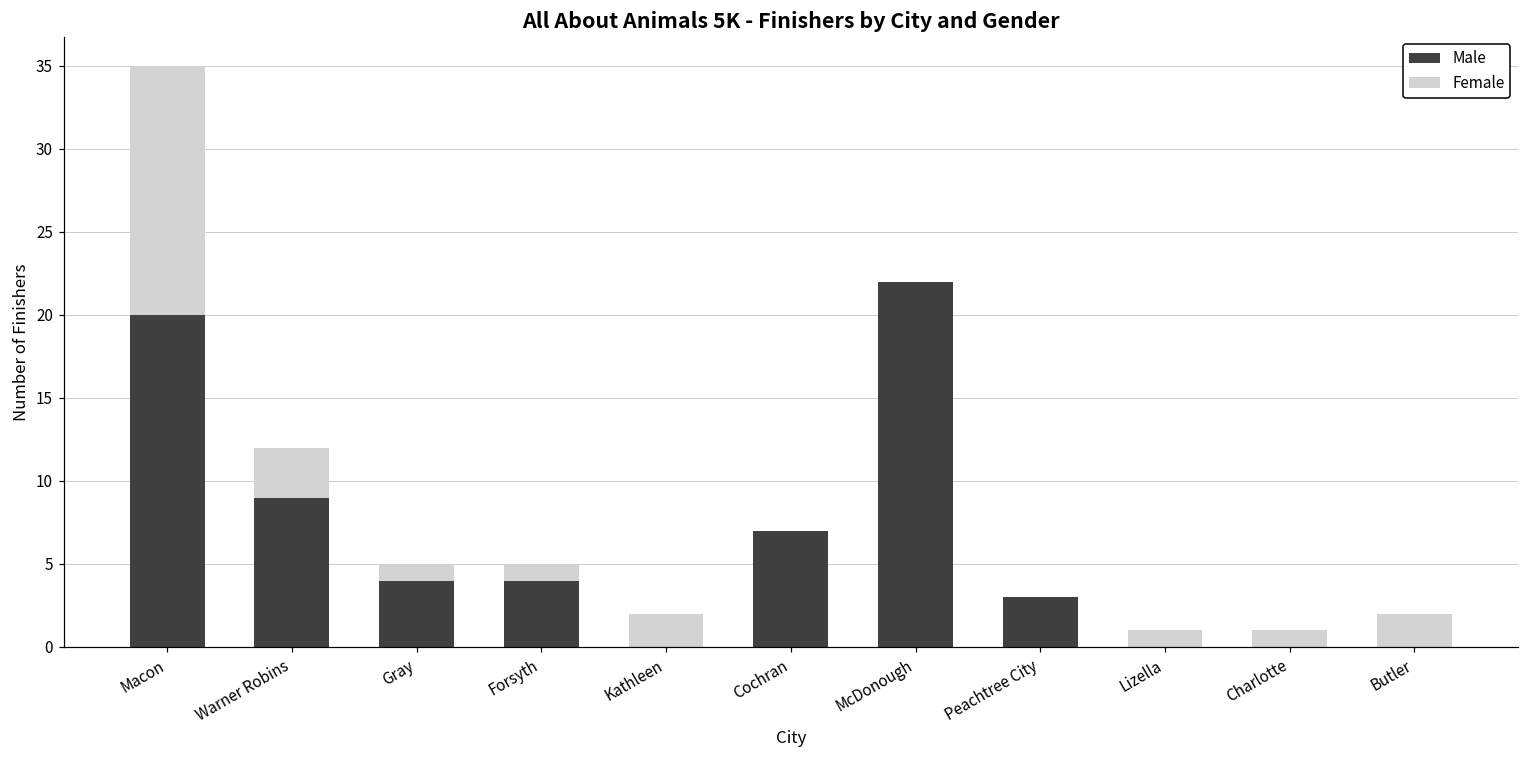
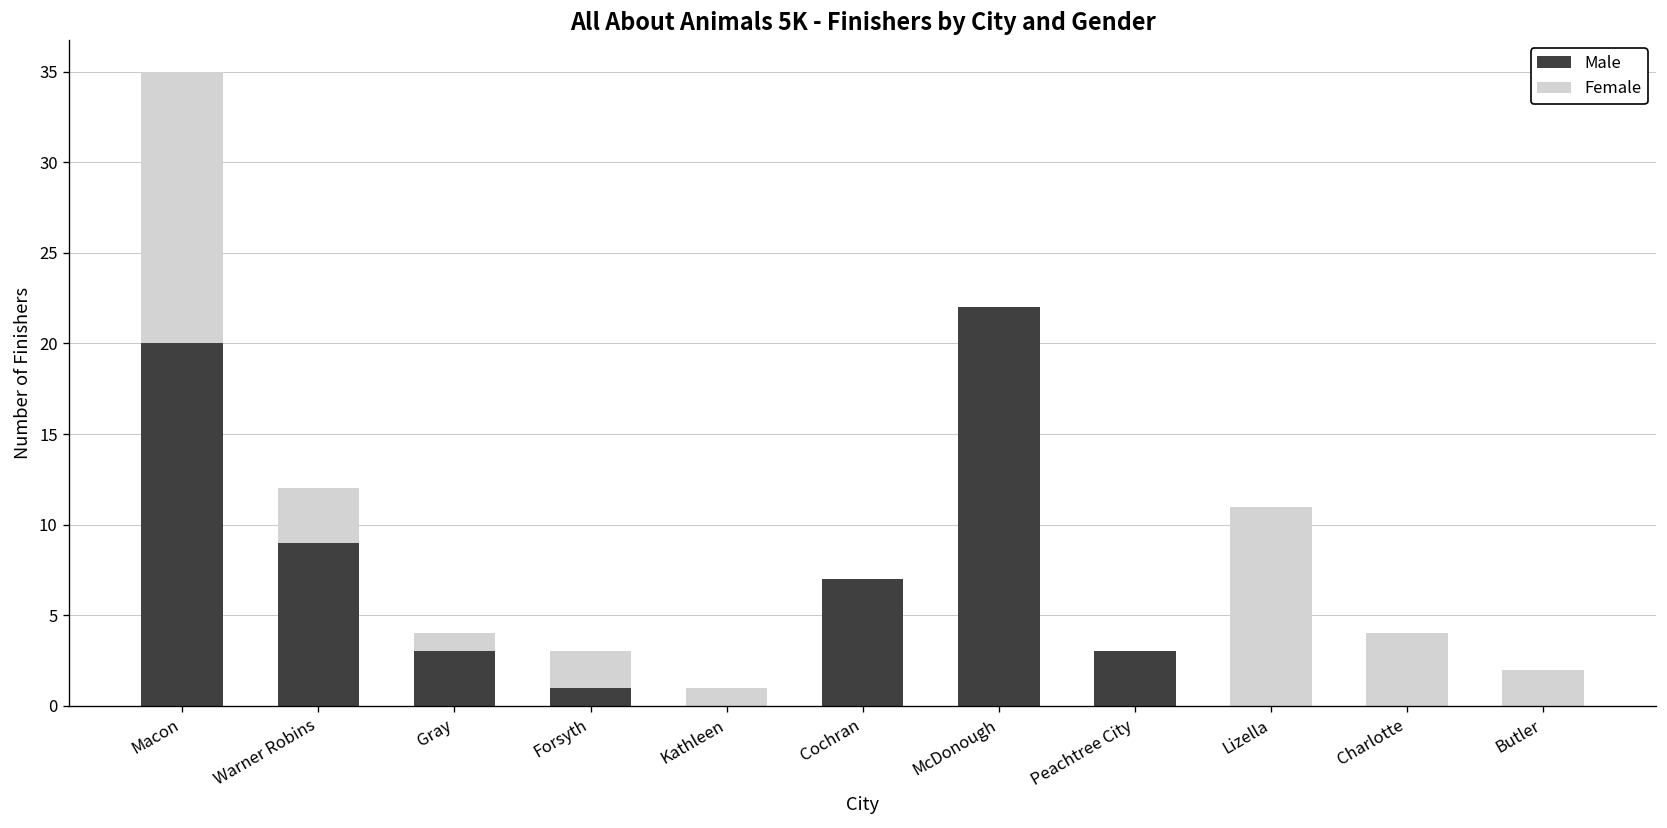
Male, Gray: 4 -> 3
Male, Forsyth: 4 -> 1
Female, Forsyth: 1 -> 2
Female, Kathleen: 2 -> 1
Female, Lizella: 1 -> 11
Female, Charlotte: 1 -> 4
